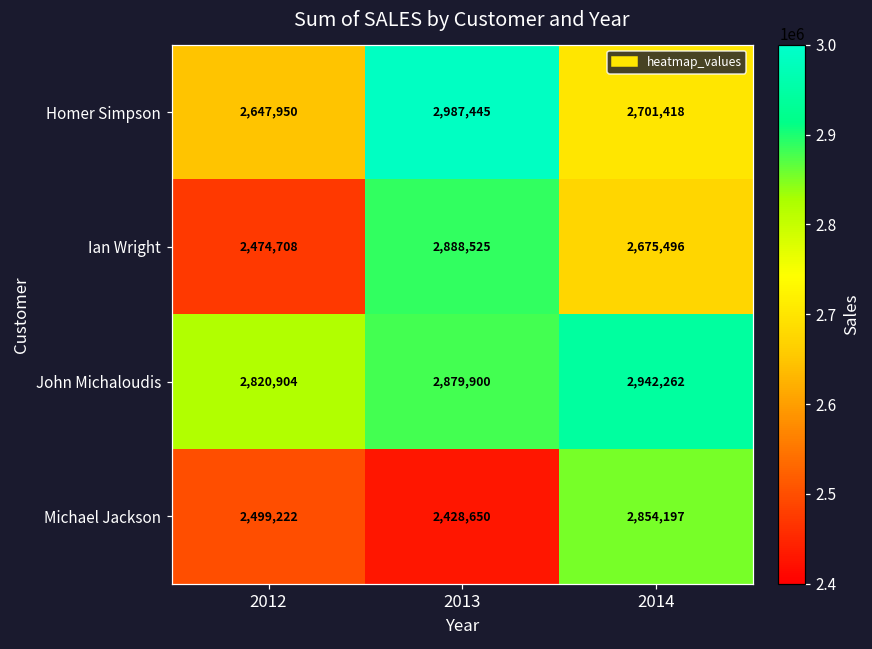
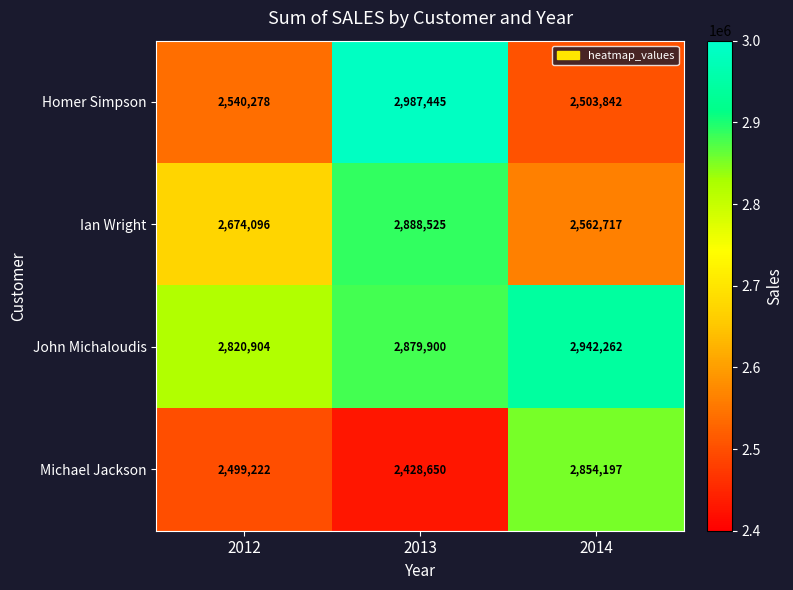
Homer Simpson, 2012: 2,647,950 -> 2,540,278
Homer Simpson, 2014: 2,701,418 -> 2,503,842
Ian Wright, 2012: 2,474,708 -> 2,674,096
Ian Wright, 2014: 2,675,496 -> 2,562,717
